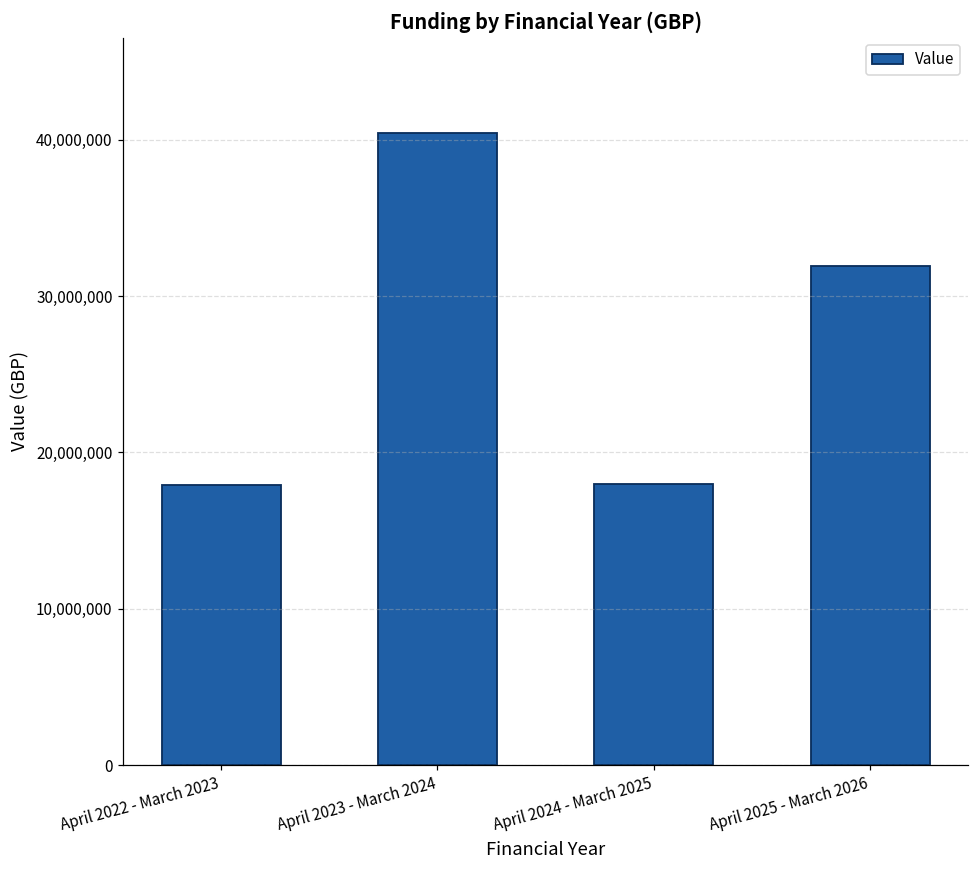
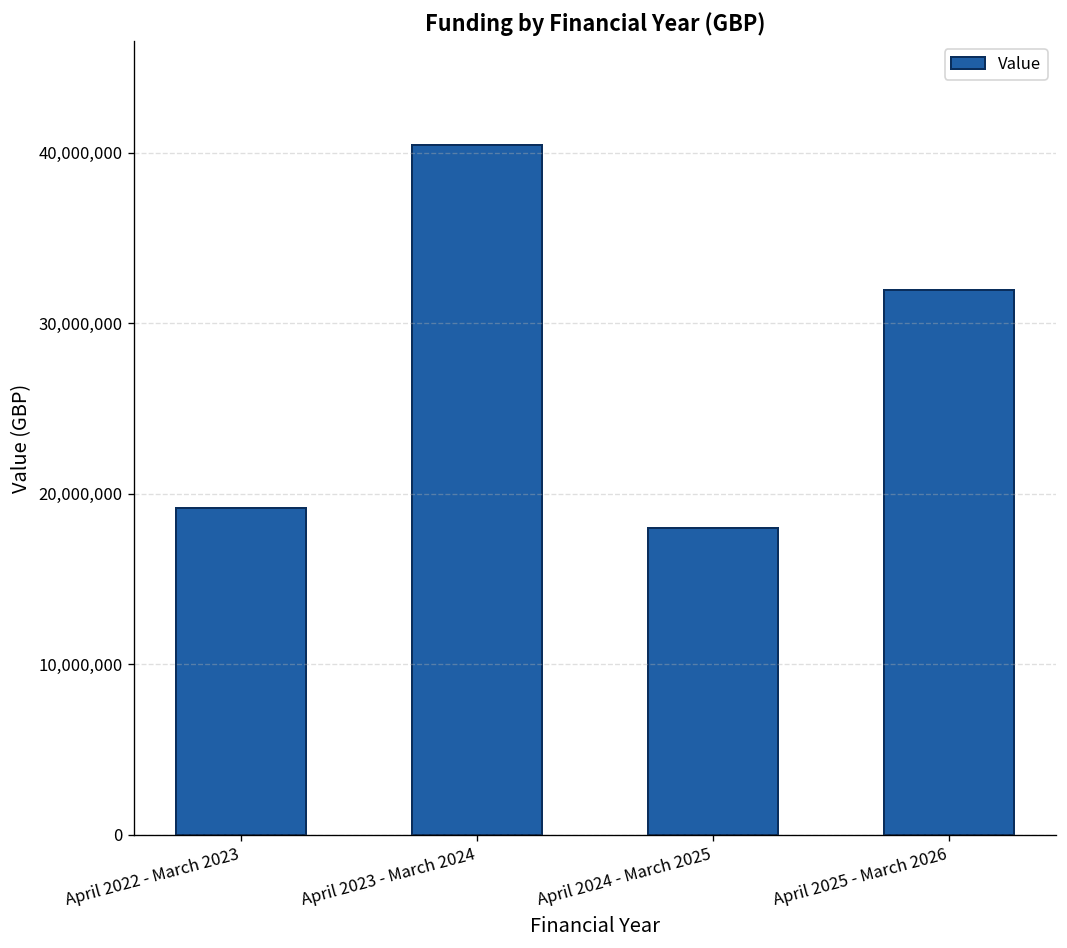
April 2022 - March 2023: 17,900,000 -> 19,200,000
